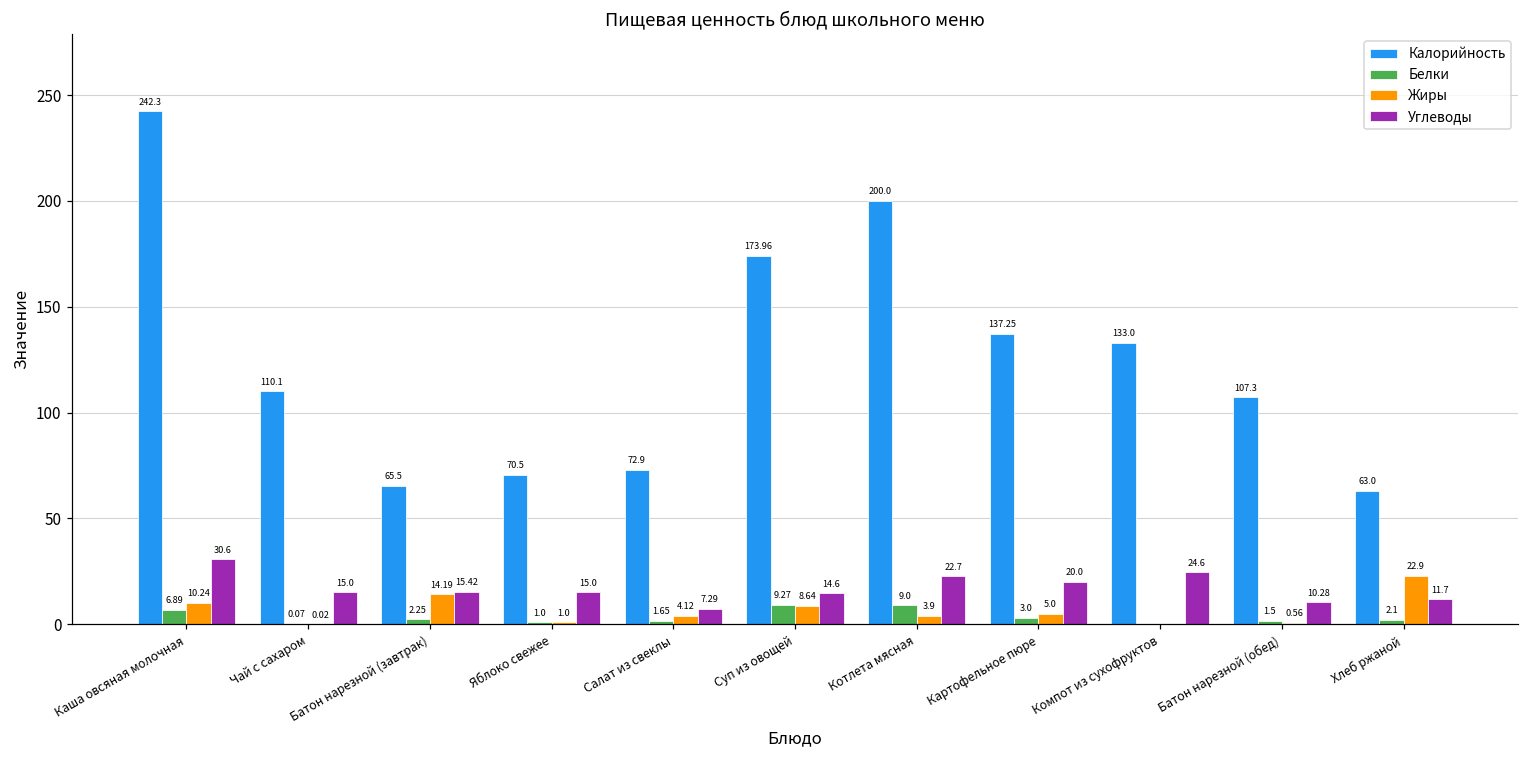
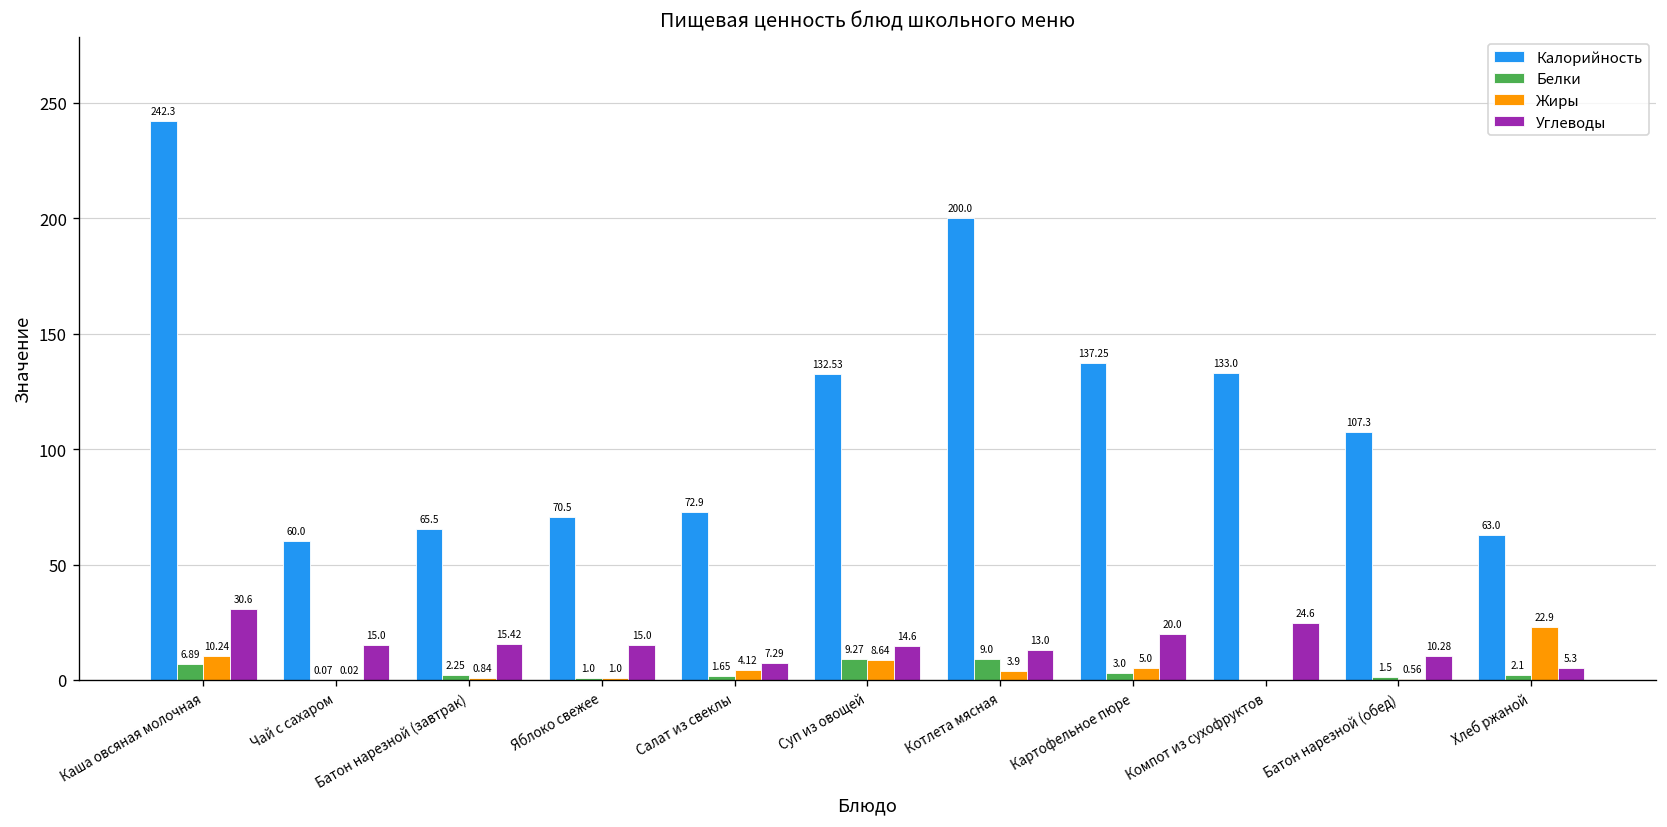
Калорийность, Чай с сахаром: 110.1 -> 60.0
Жиры, Батон нарезной (завтрак): 14.19 -> 0.84
Калорийность, Суп из овощей: 173.96 -> 132.53
Углеводы, Котлета мясная: 22.7 -> 13.0
Углеводы, Хлеб ржаной: 11.7 -> 5.3
